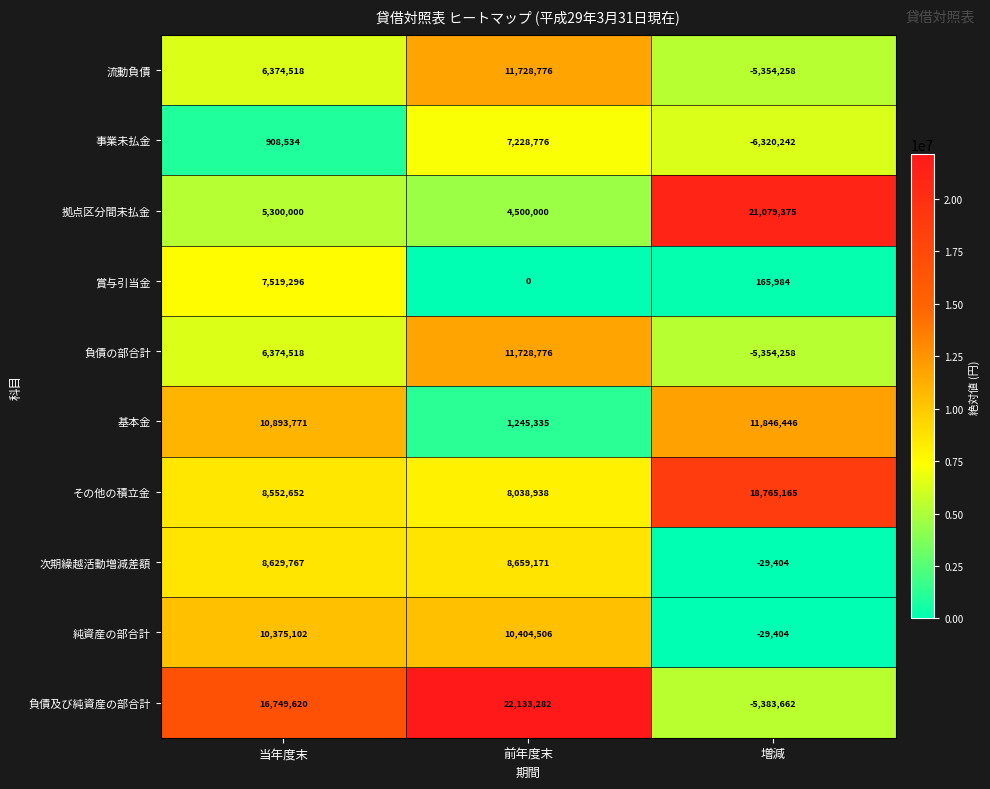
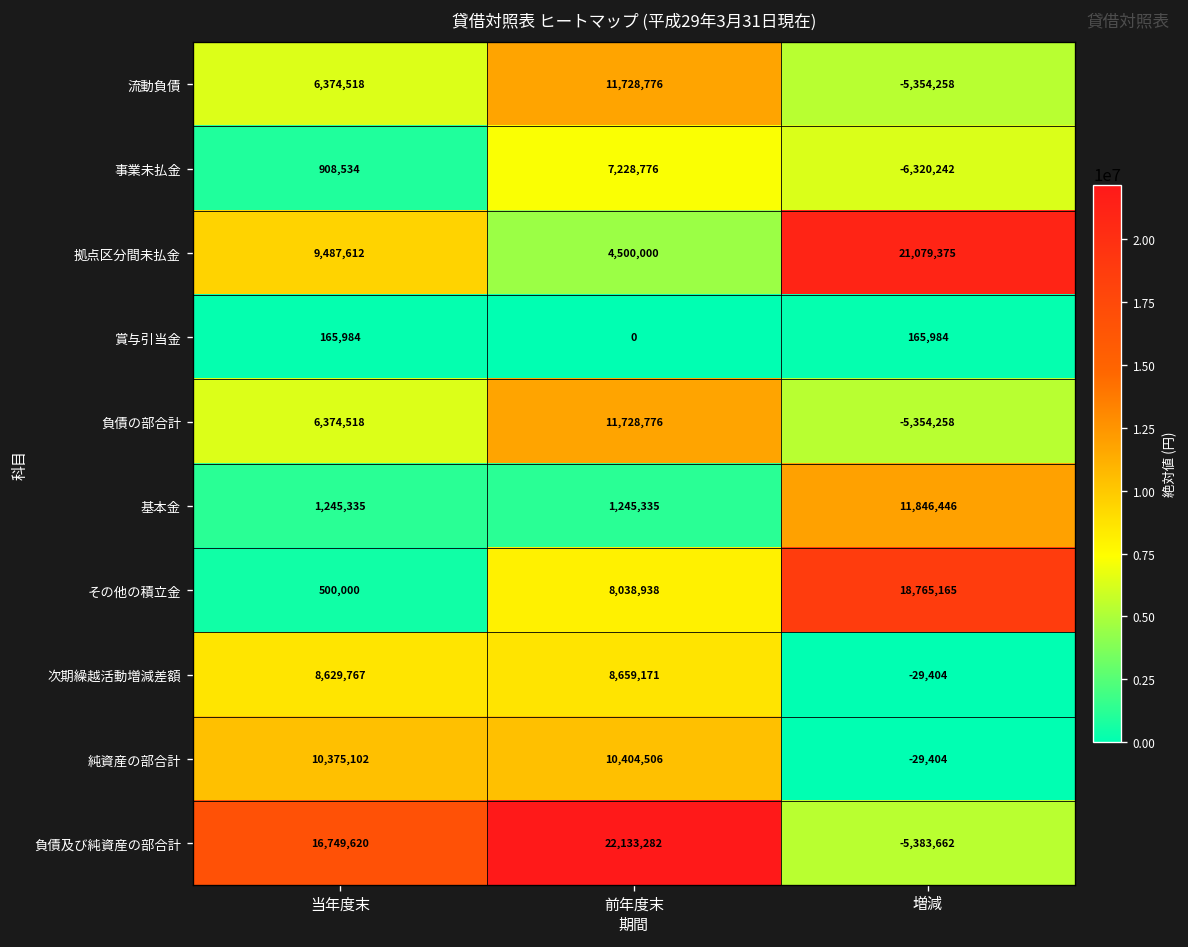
拠点区分間未払金, 当年度末: 5,300,000 -> 9,487,612
賞与引当金, 当年度末: 7,519,296 -> 165,984
基本金, 当年度末: 10,893,771 -> 1,245,335
その他の積立金, 当年度末: 8,552,652 -> 500,000
